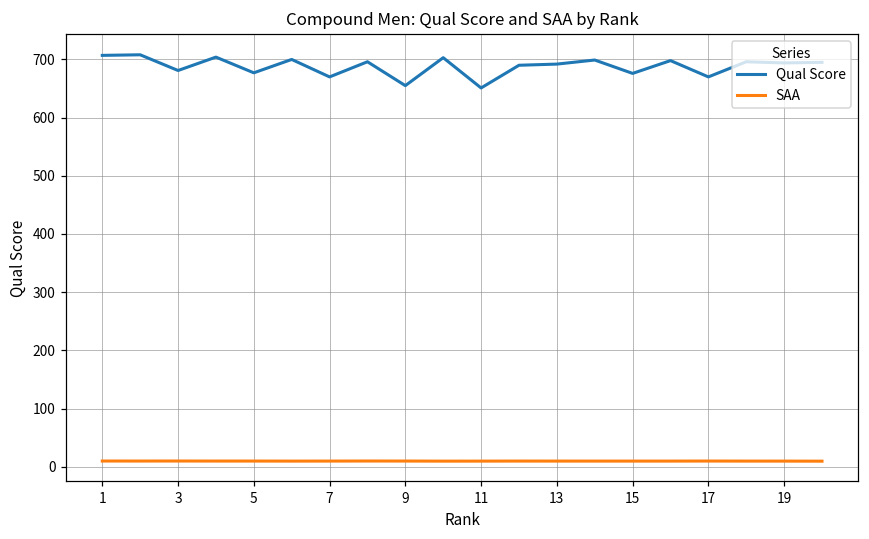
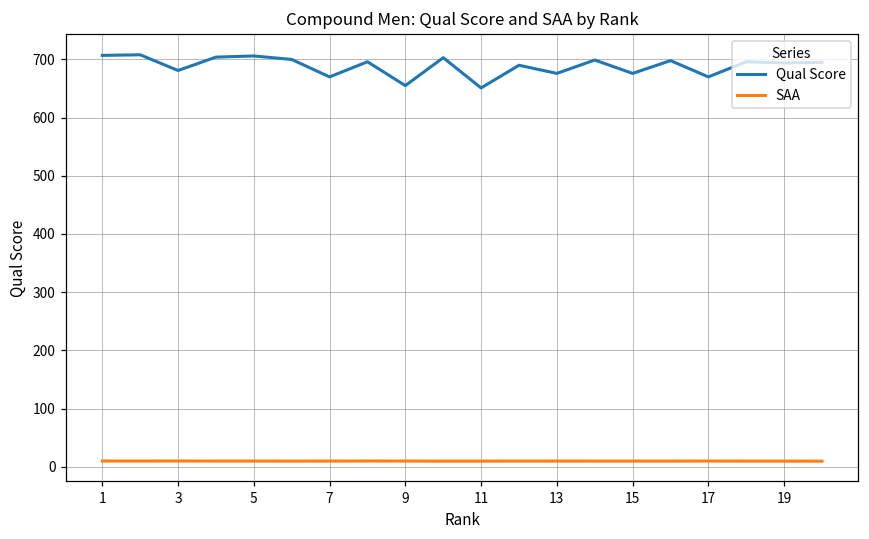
Qual Score, 5: 680 -> 710
Qual Score, 13: 690 -> 680
